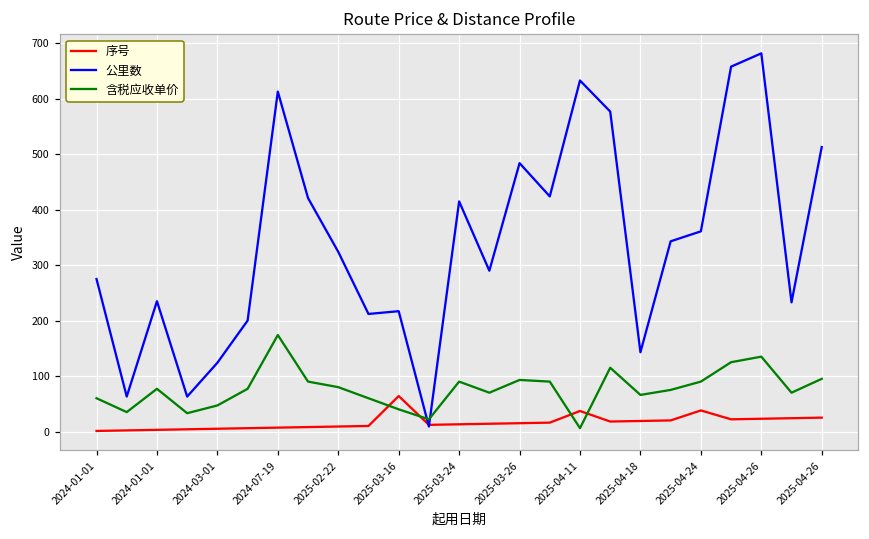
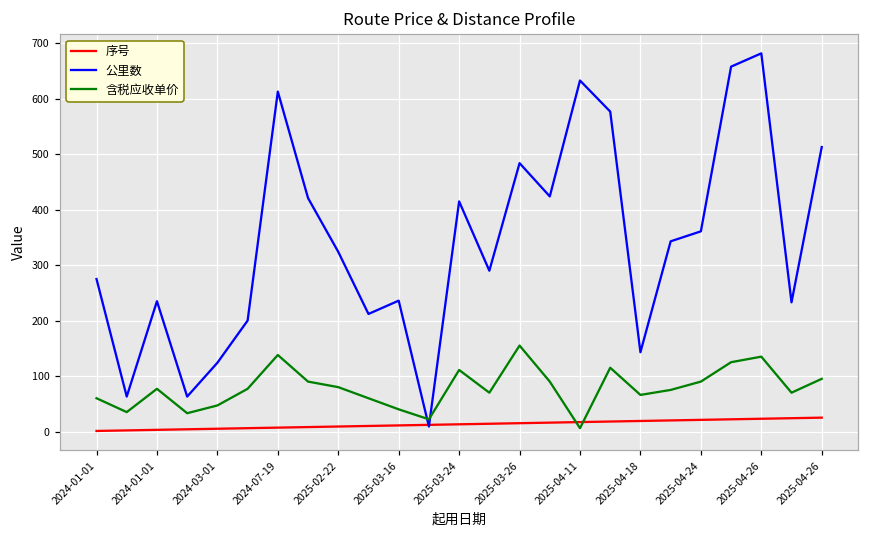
含税应收单价, 2024-07-19: 170 -> 140
序号, 2025-03-16: 60 -> 10
公里数, 2025-03-16: 220 -> 240
含税应收单价, 2025-03-24: 90 -> 110
含税应收单价, 2025-03-26: 90 -> 160
序号, 2025-04-11: 40 -> 20
序号, 2025-04-24: 40 -> 20
